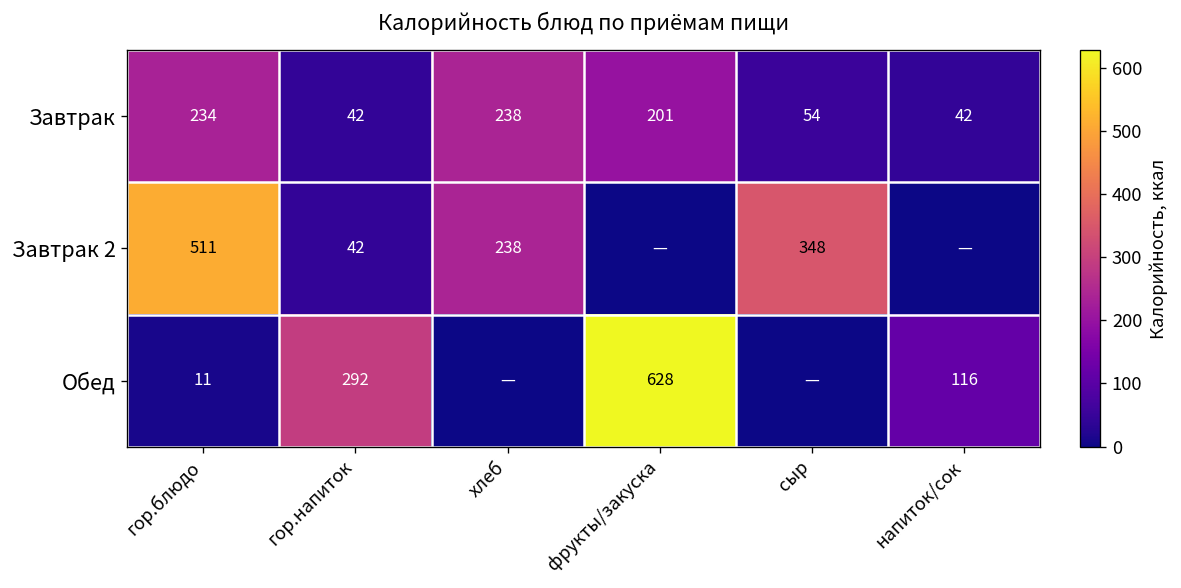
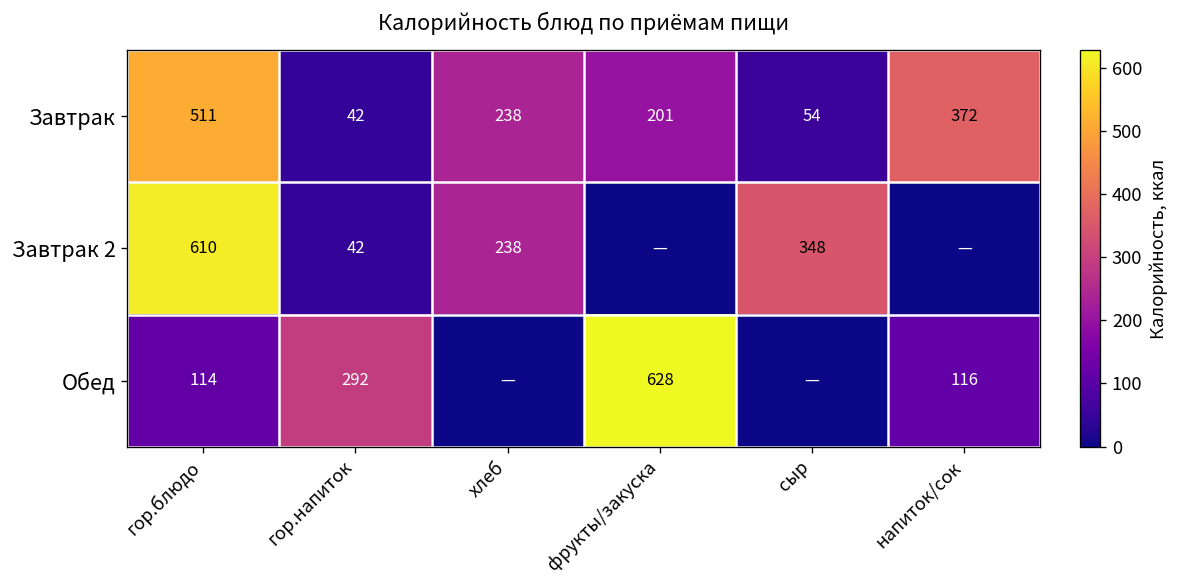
Завтрак, гор.блюдо: 234 -> 511
Завтрак, напиток/сок: 42 -> 372
Завтрак 2, гор.блюдо: 511 -> 610
Обед, гор.блюдо: 11 -> 114
